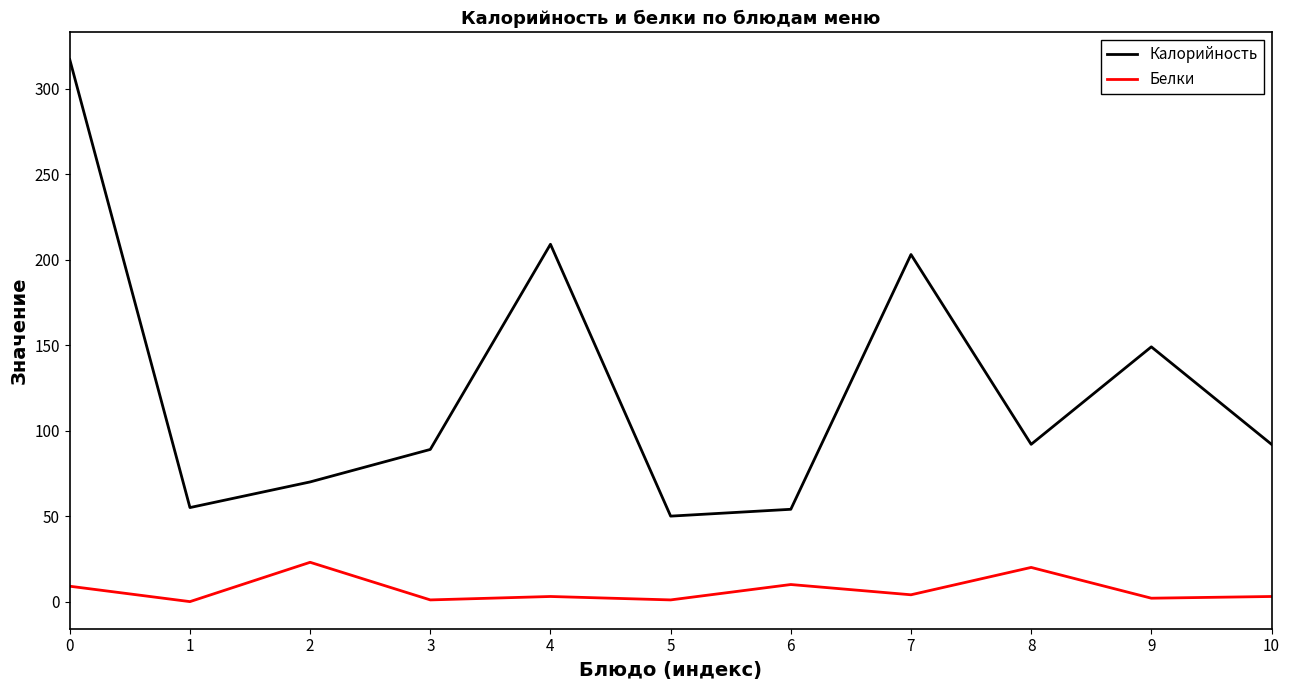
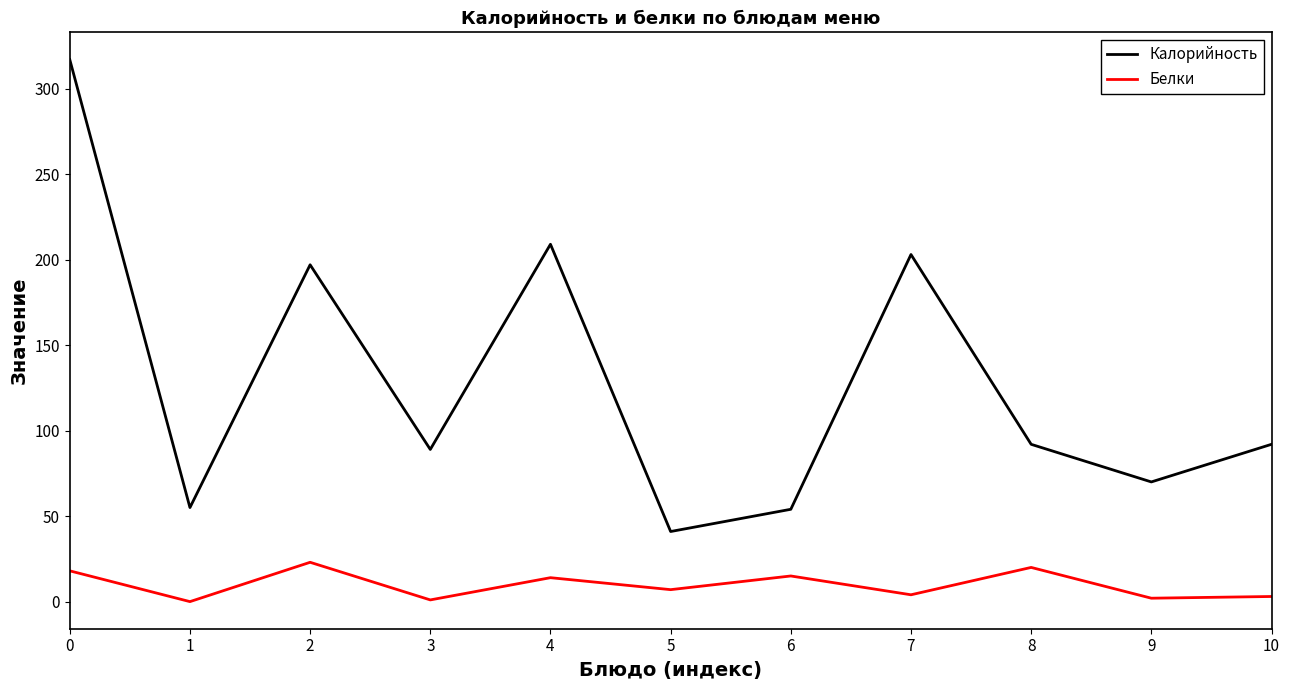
Белки, 0: 9 -> 18
Калорийность, 2: 70 -> 197
Белки, 4: 3 -> 14
Калорийность, 5: 50 -> 41
Белки, 5: 1 -> 7
Белки, 6: 10 -> 15
Калорийность, 9: 149 -> 70
